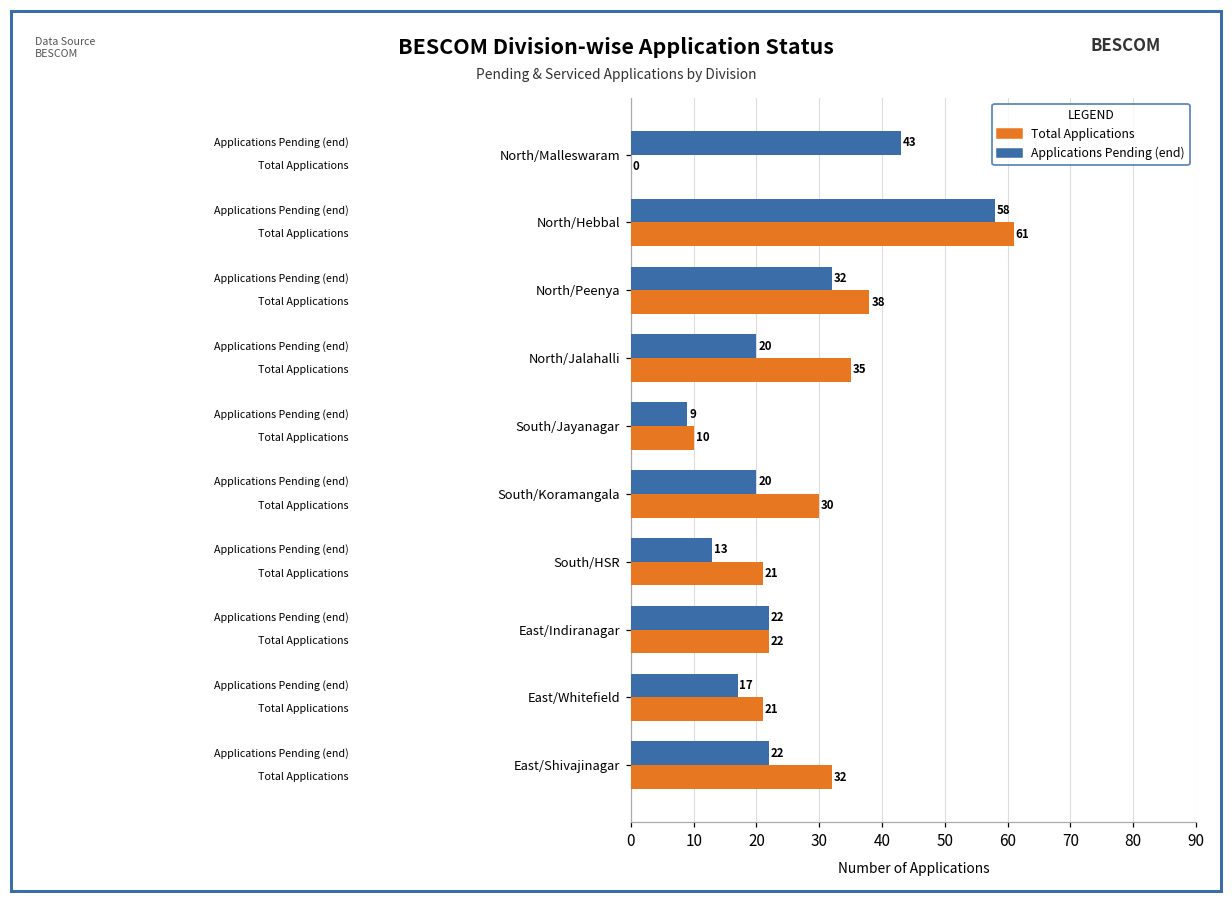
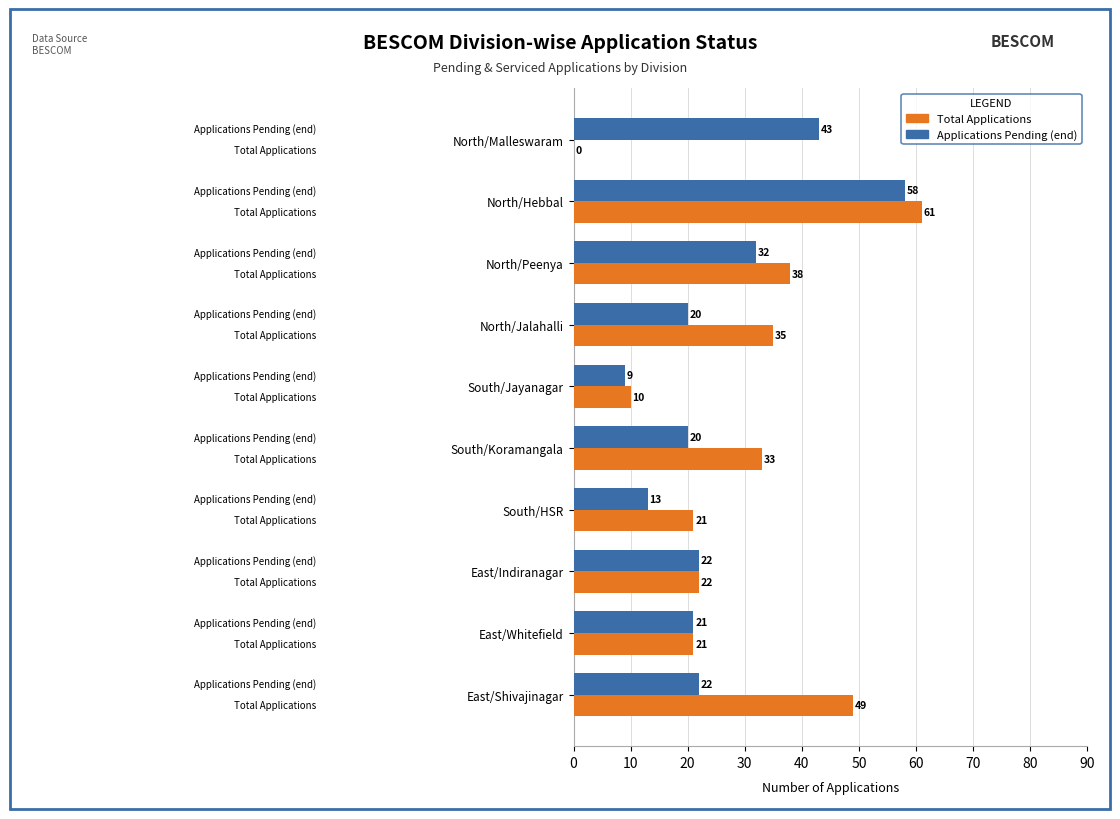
Total Applications, South/Koramangala: 30 -> 33
Applications Pending (end), East/Whitefield: 17 -> 21
Total Applications, East/Shivajinagar: 32 -> 49
